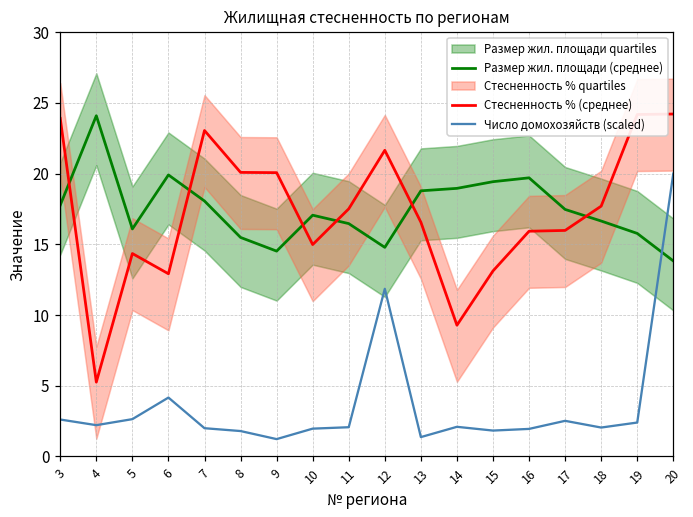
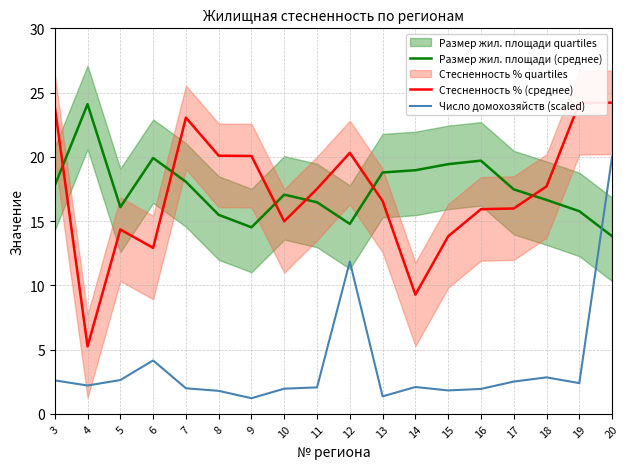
Стесненность % (среднее), 12: 21.7 -> 20.3
Стесненность % (среднее), 15: 13.1 -> 13.8
Число домохозяйств (scaled), 18: 2.0 -> 2.8
